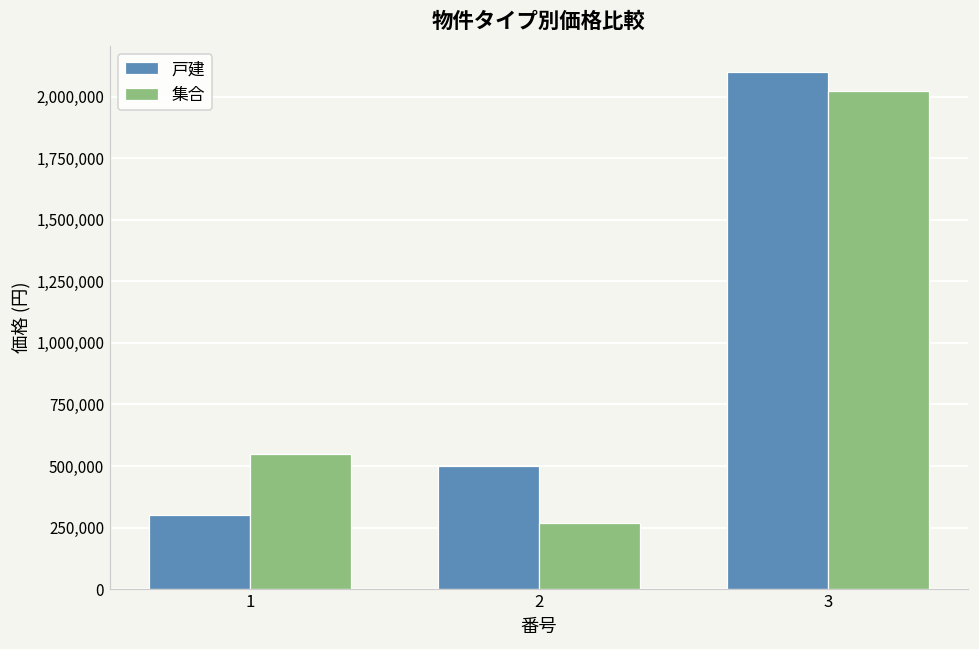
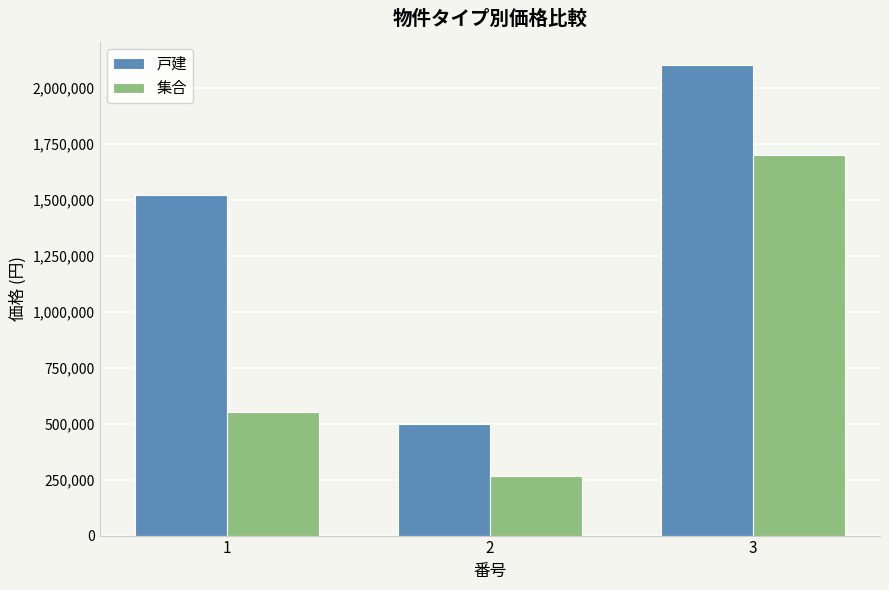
戸建, 1: 300,000 -> 1,520,000
集合, 3: 2,020,000 -> 1,700,000
